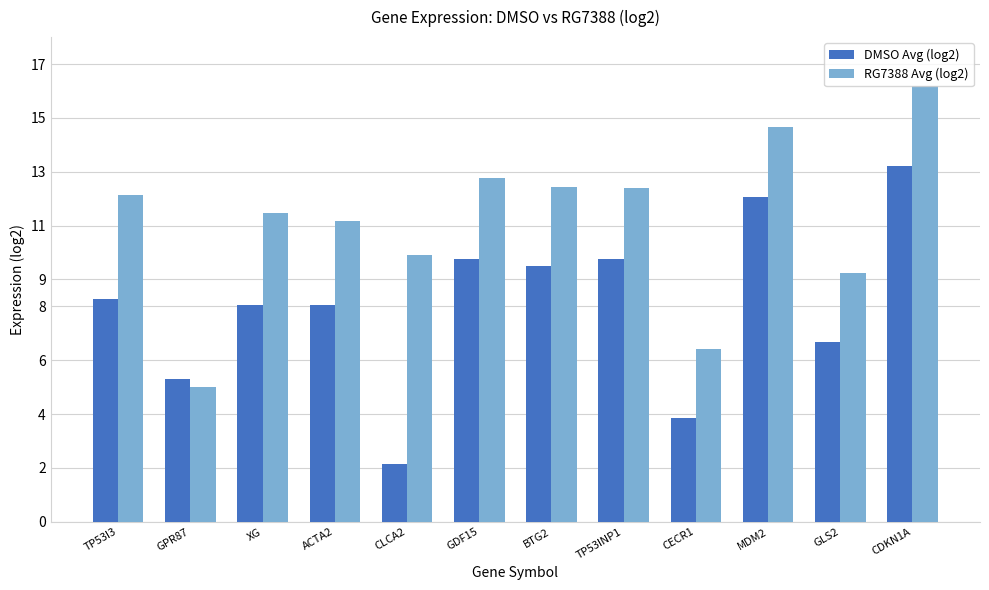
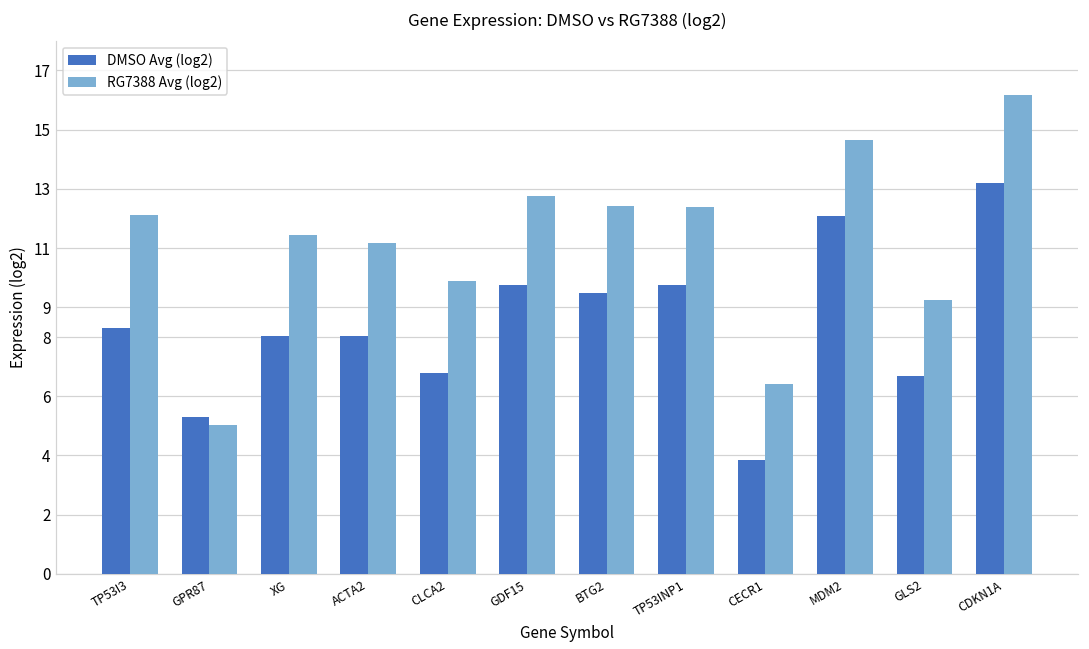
DMSO Avg (log2), CLCA2: 2.2 -> 6.8
